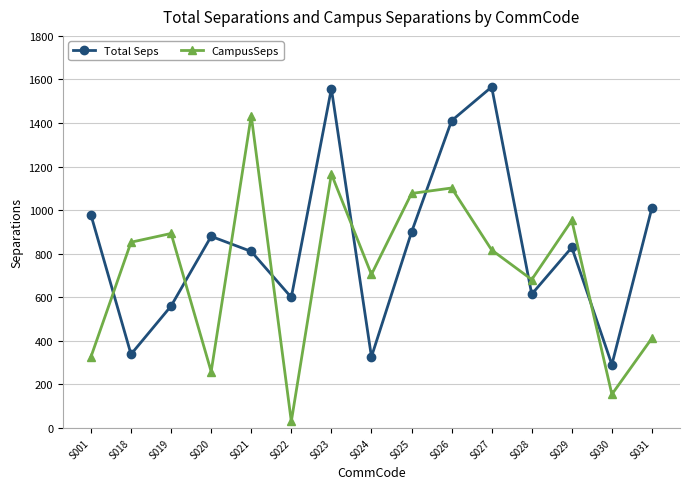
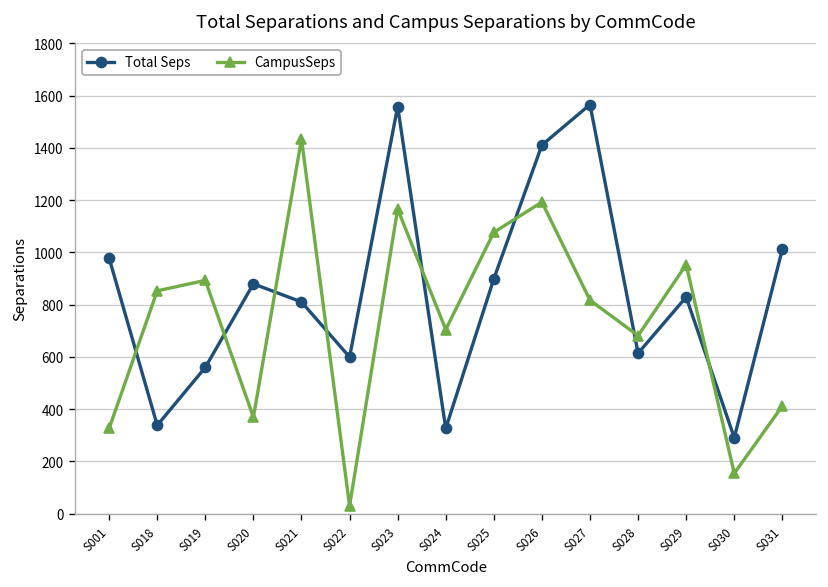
CampusSeps, S020: 260 -> 370
CampusSeps, S026: 1100 -> 1190
